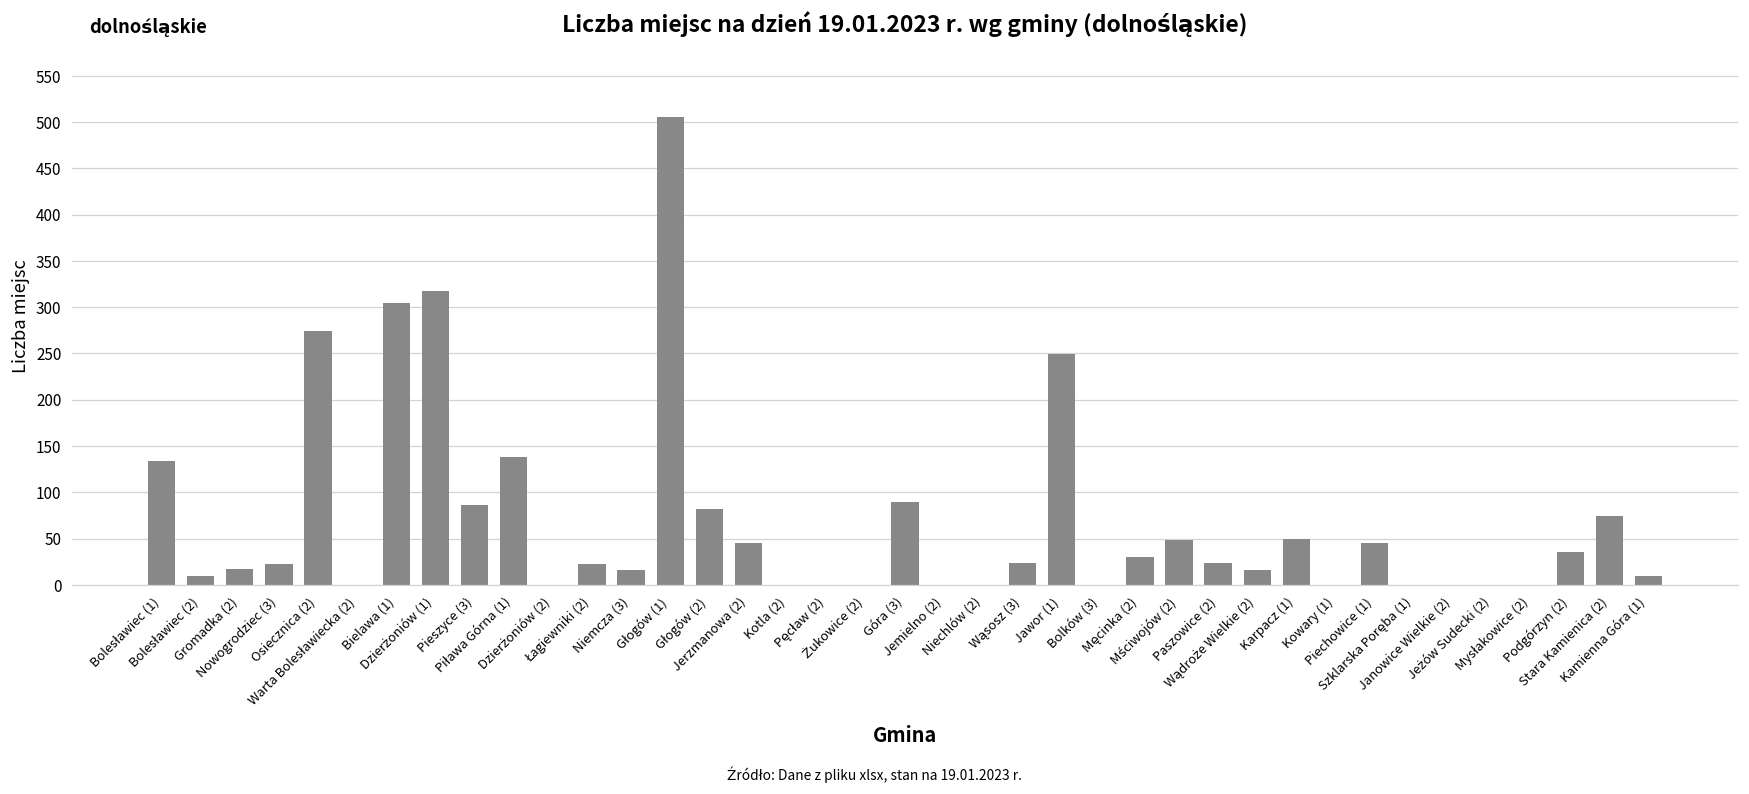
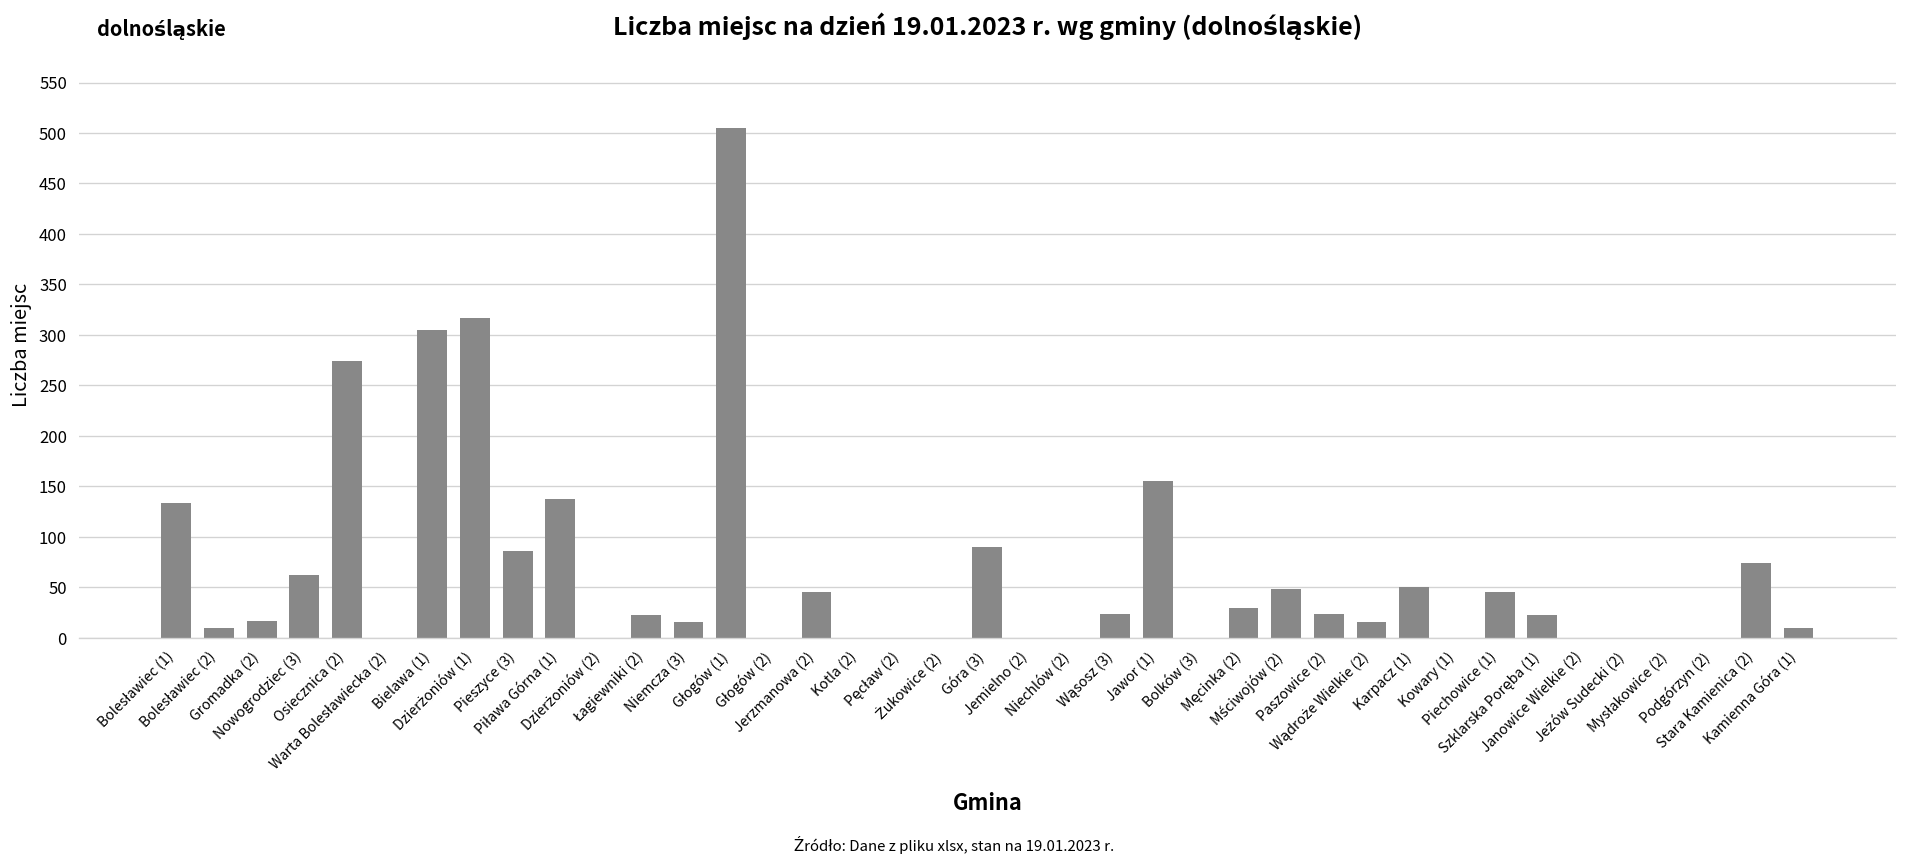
Nowogrodziec (3): 20 -> 60
Głogów (2): 80 -> 0
Jawor (1): 250 -> 160
Szklarska Poręba (1): 0 -> 20
Podgórzyn (2): 40 -> 0
